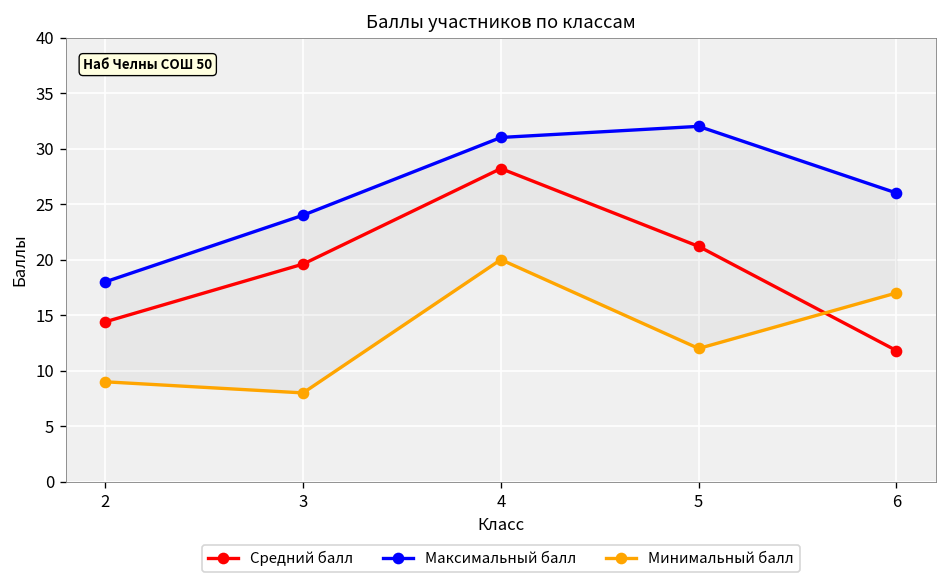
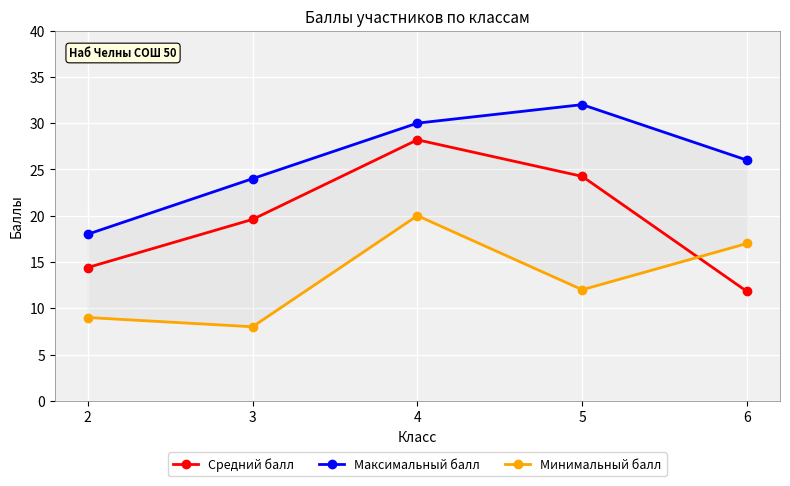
Максимальный балл, 4: 31 -> 30
Средний балл, 5: 21 -> 24
